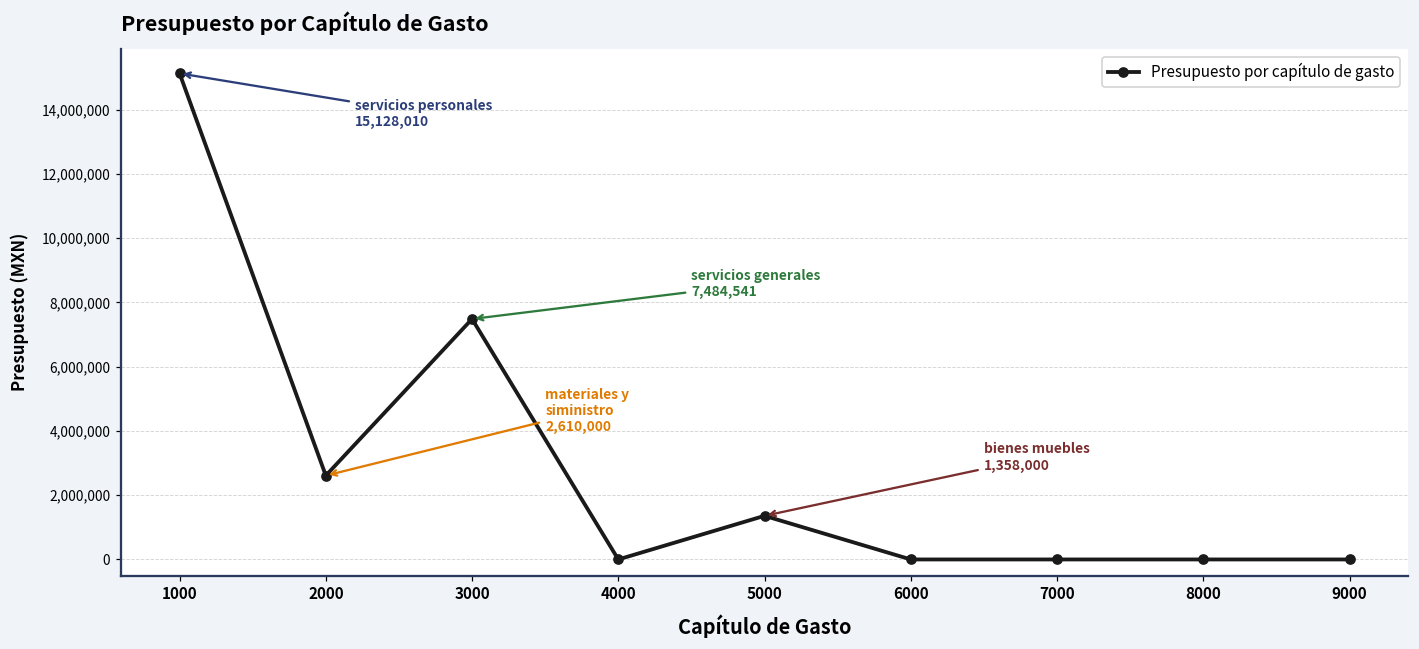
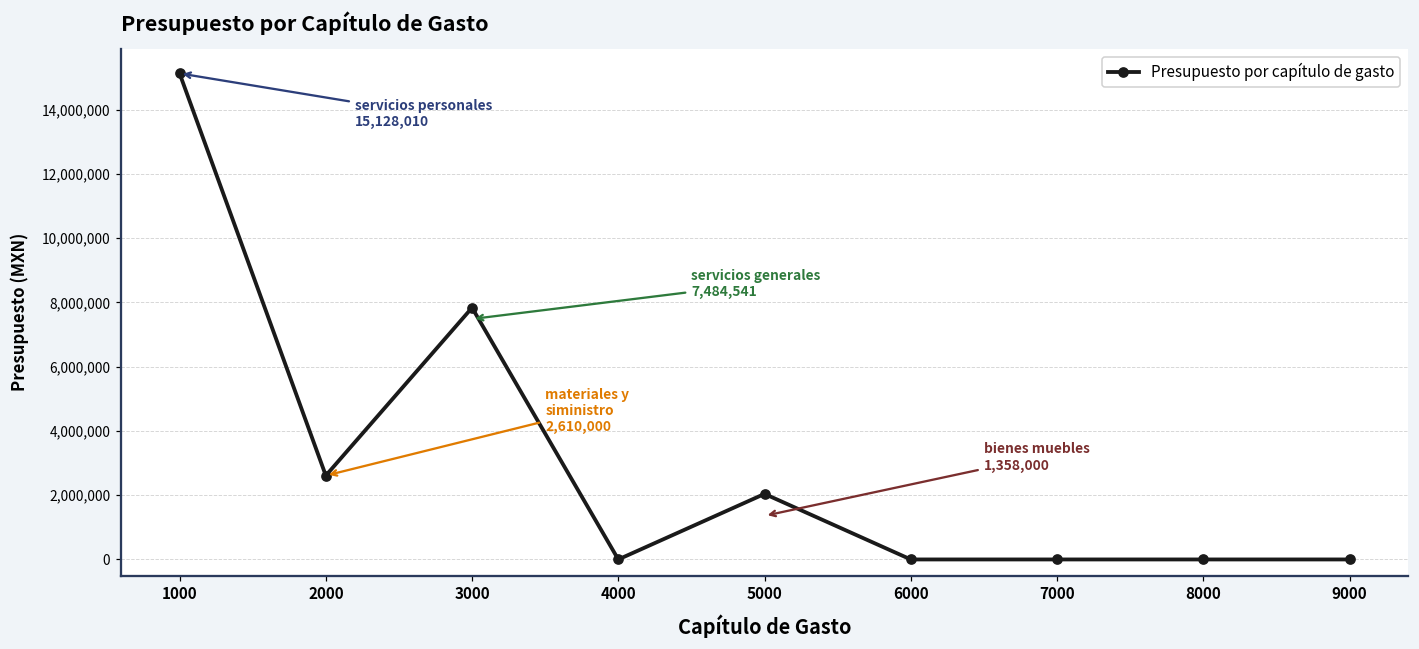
3000: 7,500,000 -> 7,800,000
5000: 1,400,000 -> 2,000,000
